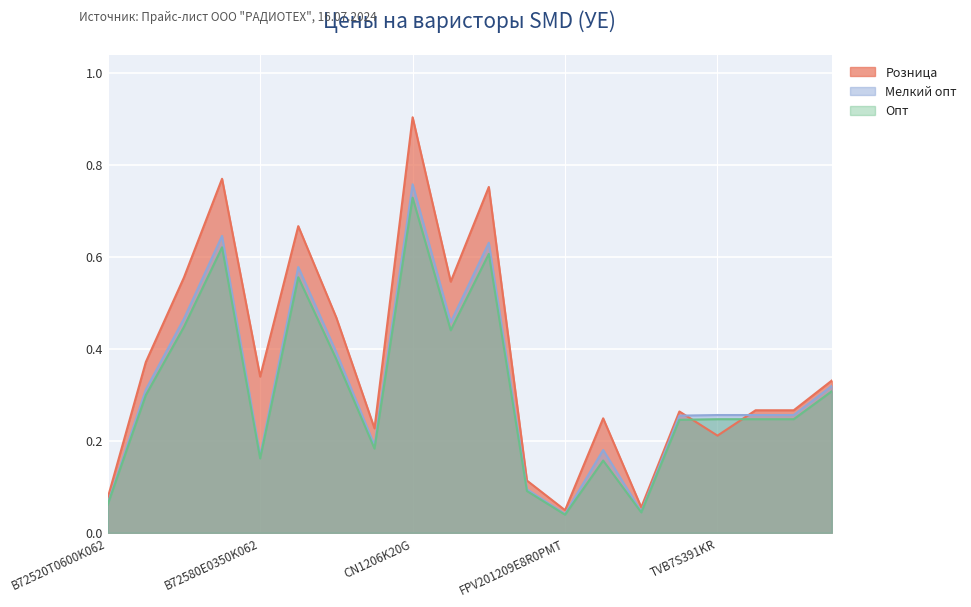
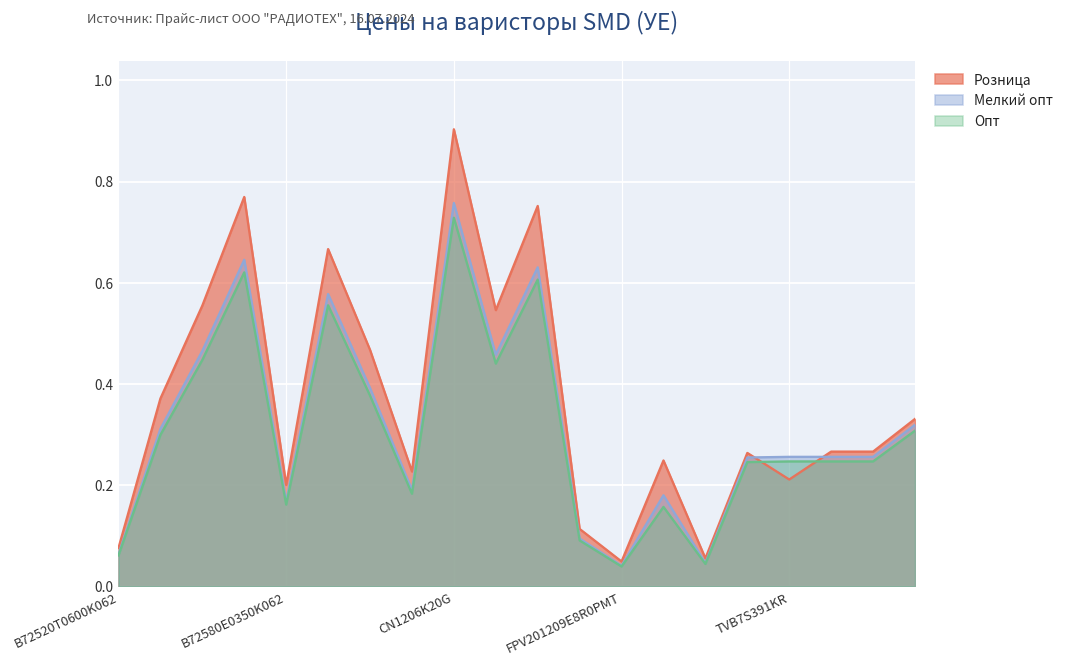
Розница, B72580E0350K062: 0.34 -> 0.20
